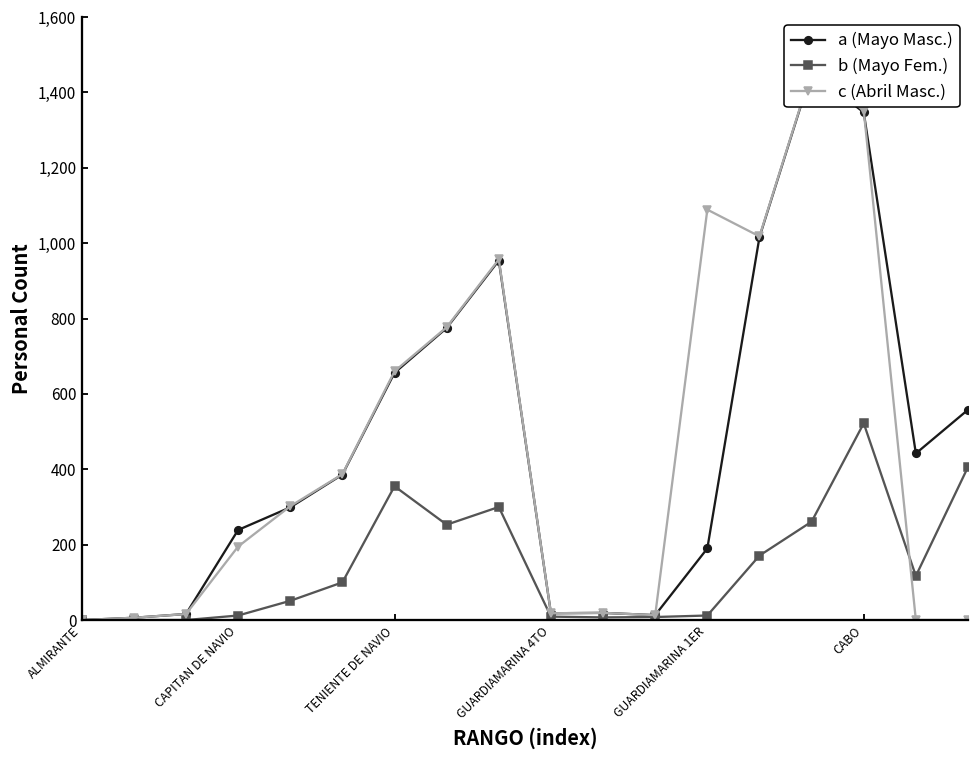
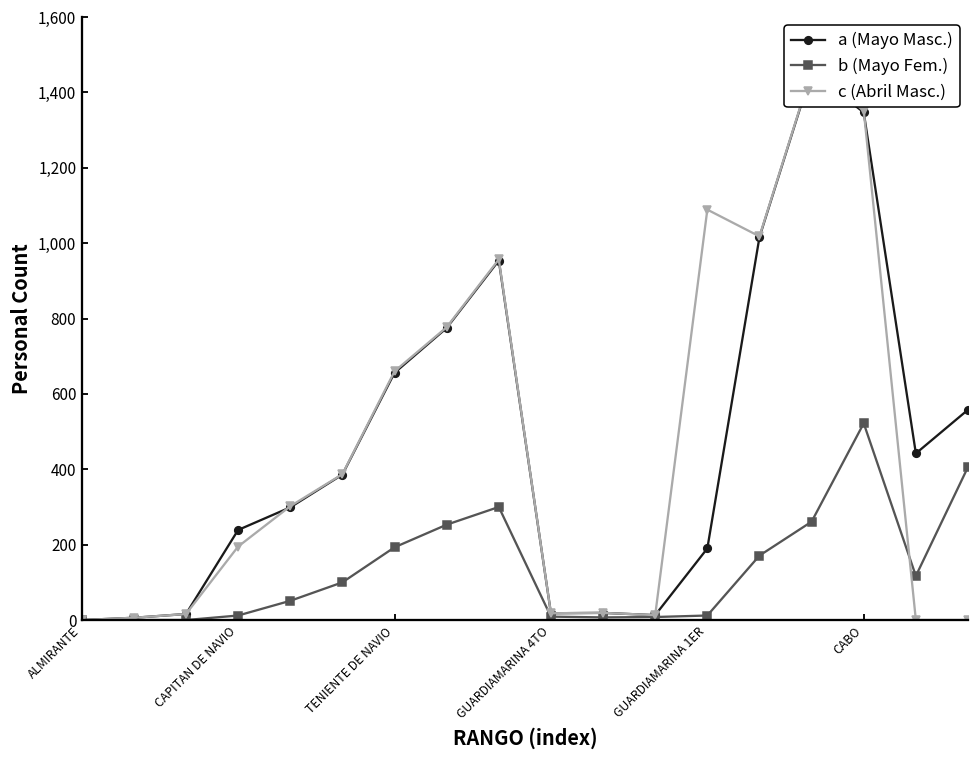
b (Mayo Fem.), TENIENTE DE NAVIO: 360 -> 190
